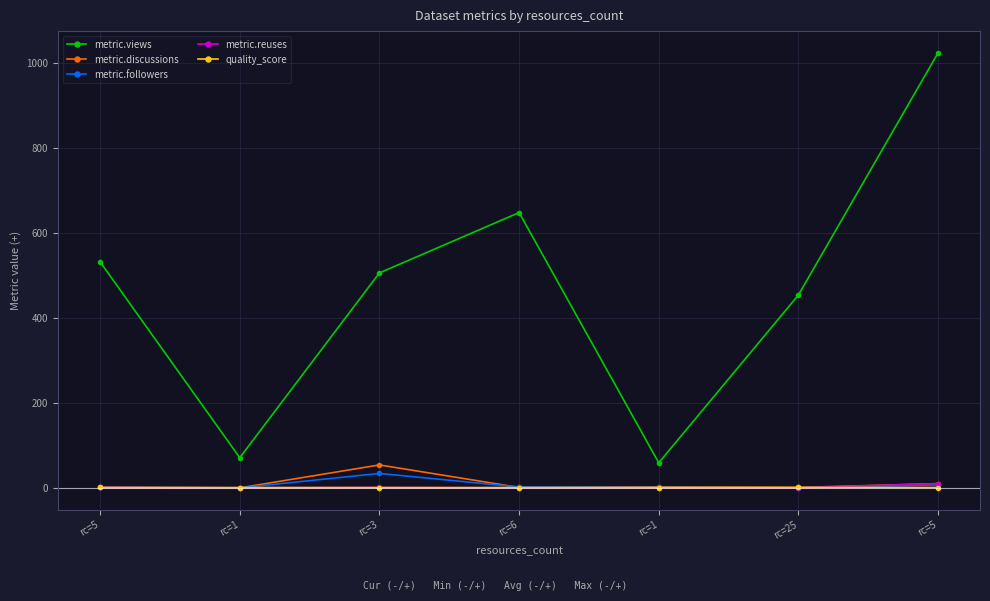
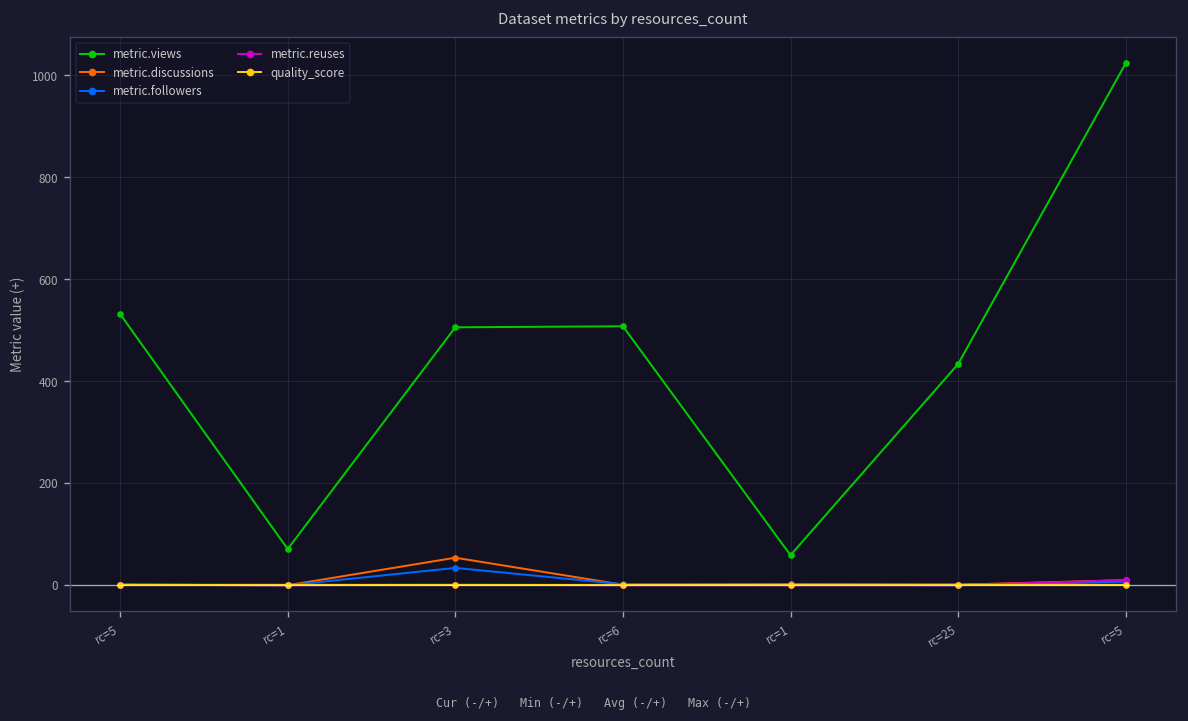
metric.views, rc=6: 650 -> 510
metric.views, rc=25: 450 -> 430
